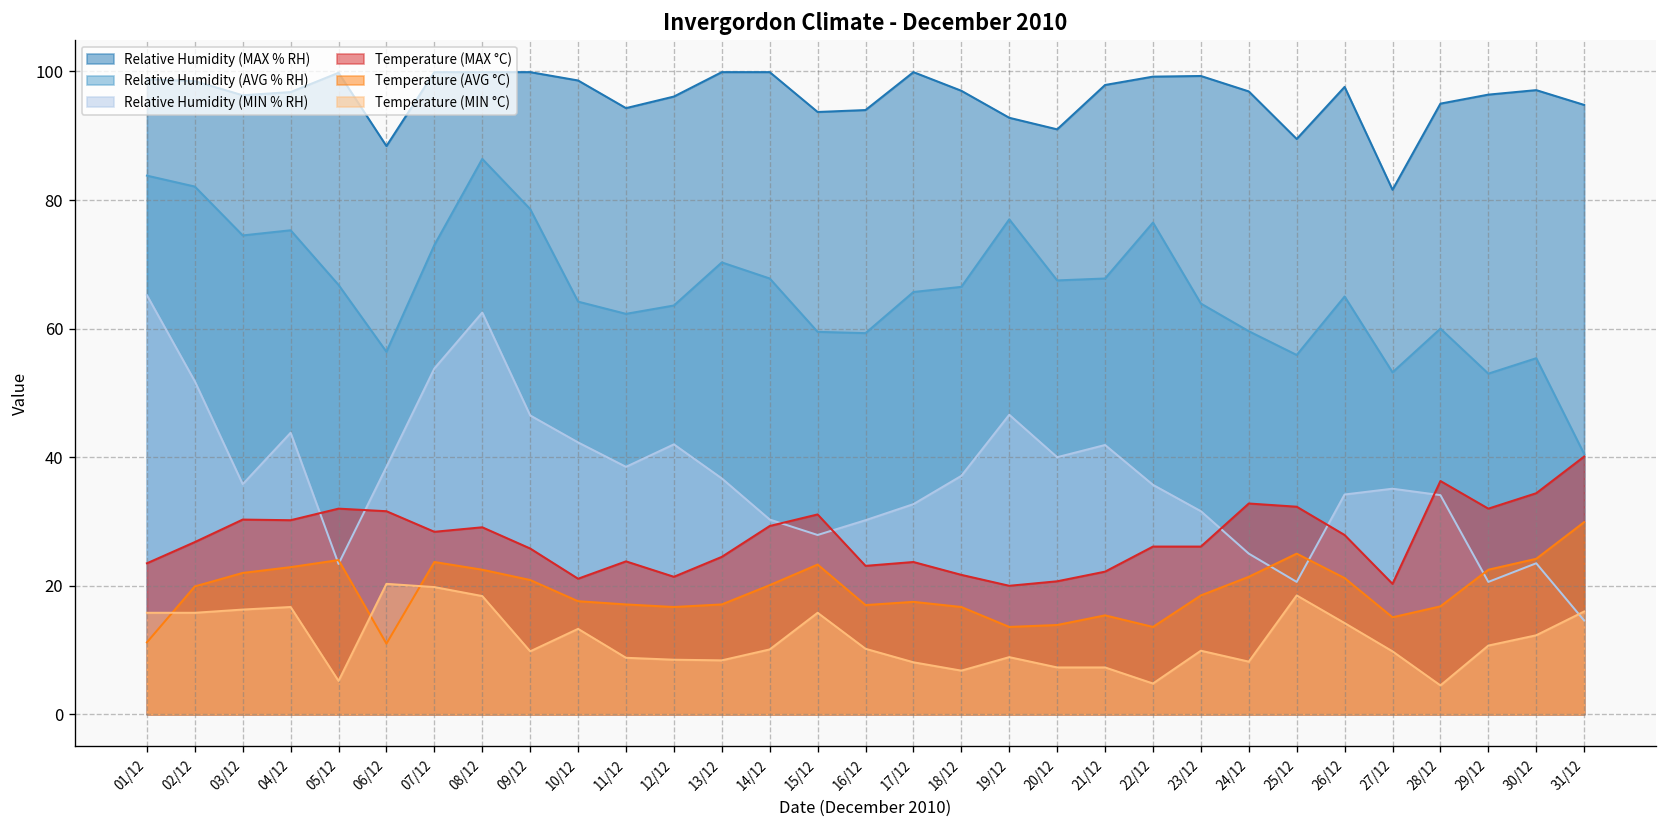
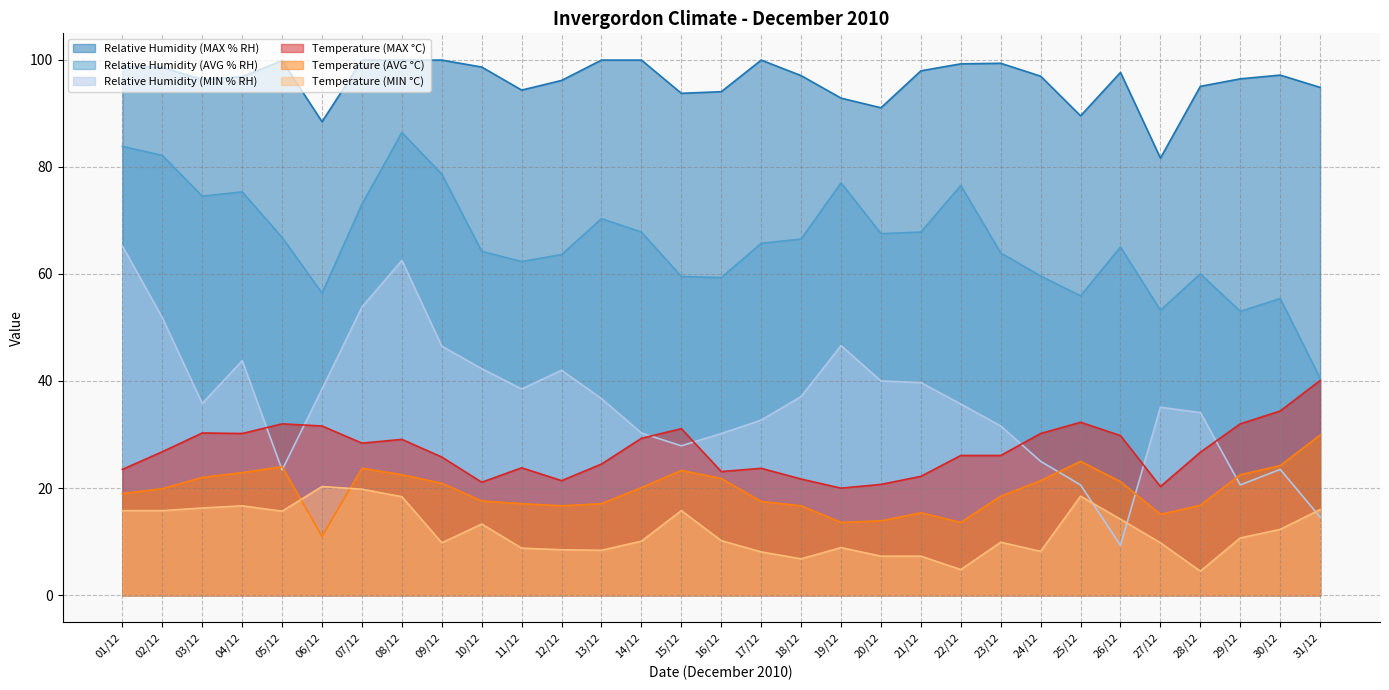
Temperature (AVG °C), 01/12: 11 -> 19
Temperature (MIN °C), 05/12: 5 -> 16
Temperature (AVG °C), 16/12: 17 -> 22
Relative Humidity (MIN % RH), 21/12: 42 -> 40
Temperature (MAX °C), 24/12: 33 -> 30
Relative Humidity (MIN % RH), 26/12: 34 -> 9
Temperature (MAX °C), 26/12: 28 -> 30
Temperature (MAX °C), 28/12: 36 -> 27
